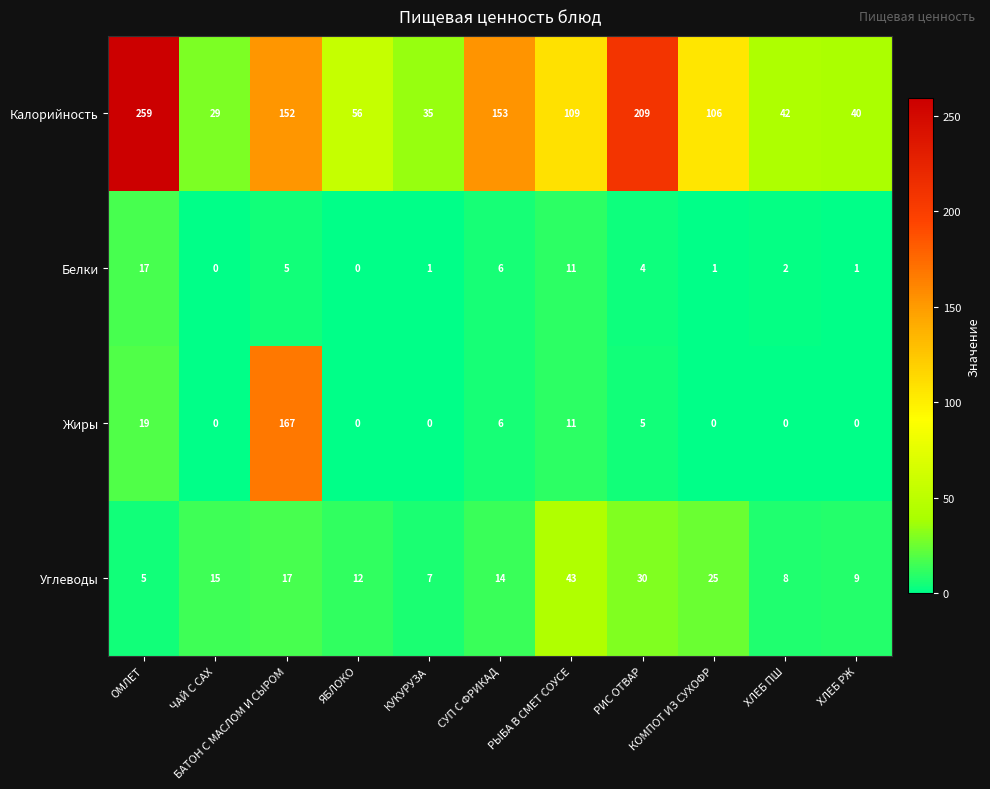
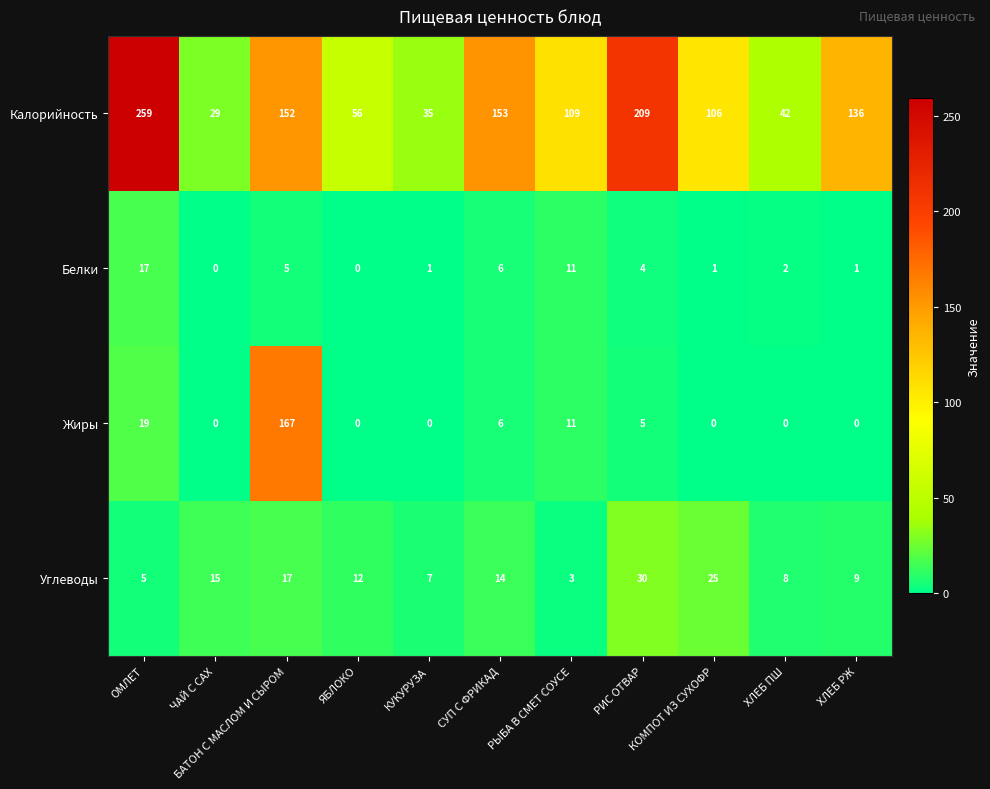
Калорийность, ХЛЕБ РЖ: 40 -> 136
Углеводы, РЫБА В СМЕТ СОУСЕ: 43 -> 3
